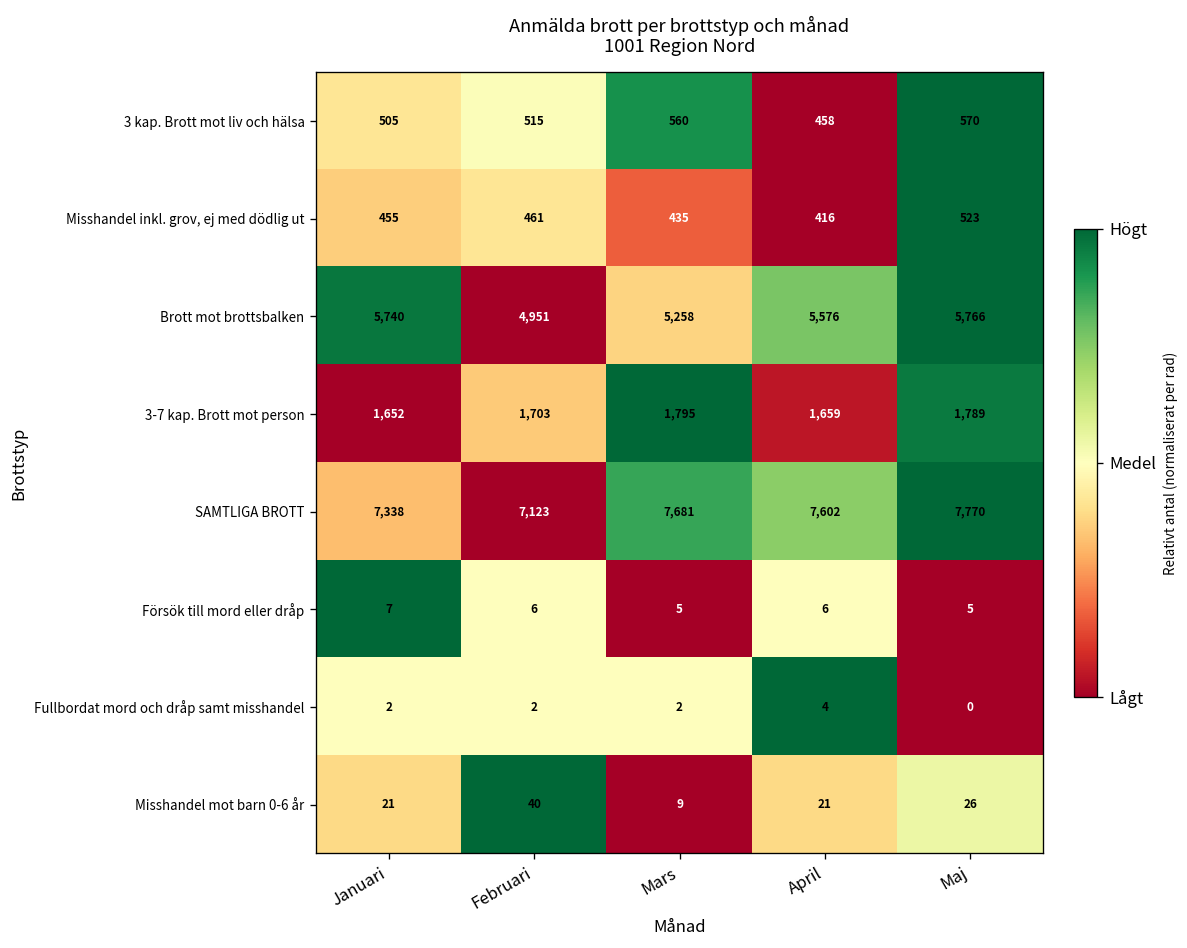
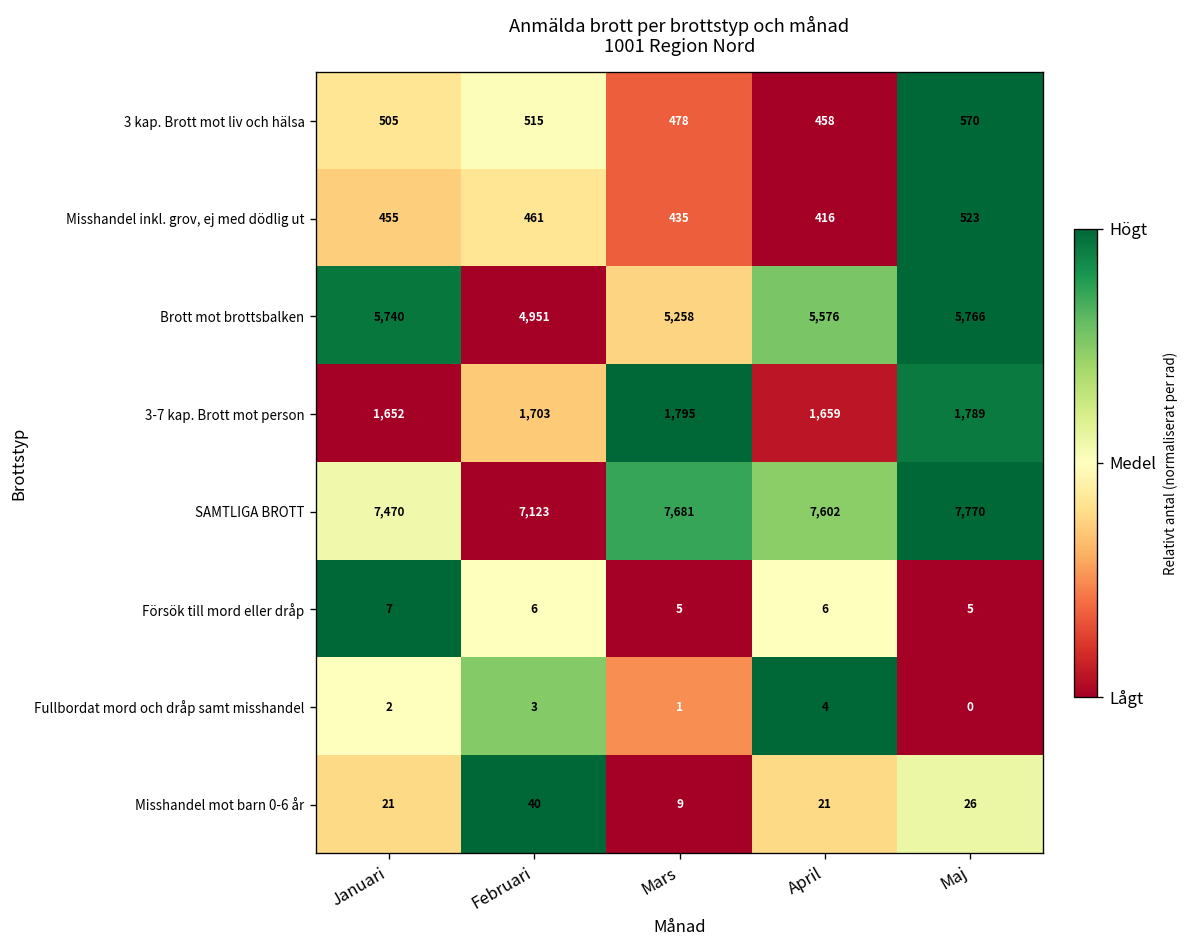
3 kap. Brott mot liv och hälsa, Mars: 560 -> 478
SAMTLIGA BROTT, Januari: 7,338 -> 7,470
Fullbordat mord och dråp samt misshandel, Februari: 2 -> 3
Fullbordat mord och dråp samt misshandel, Mars: 2 -> 1
